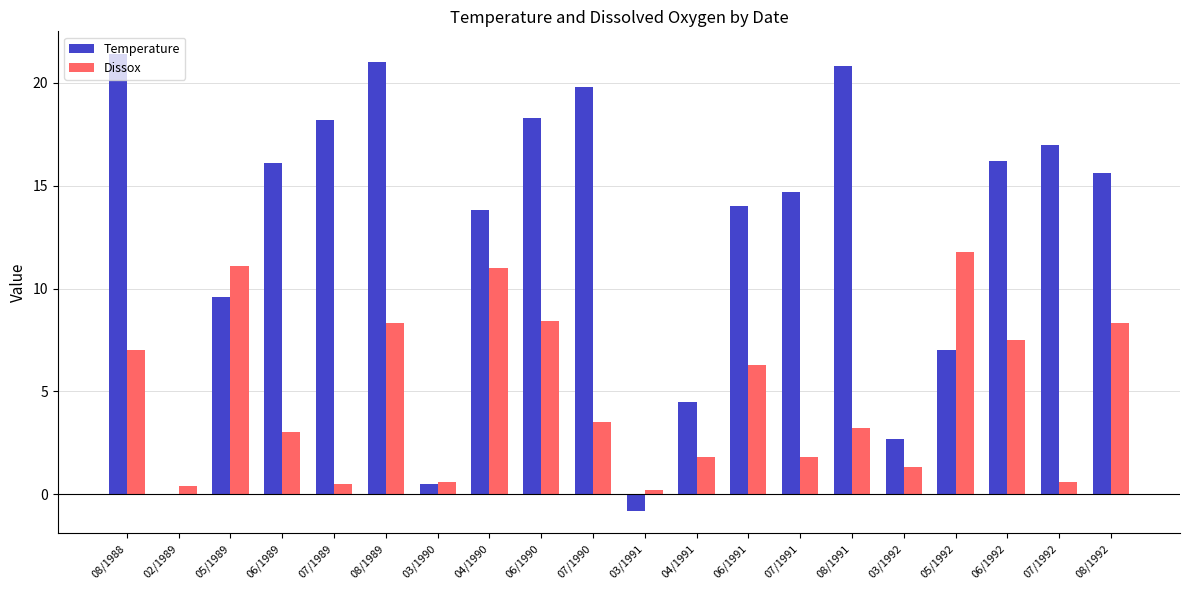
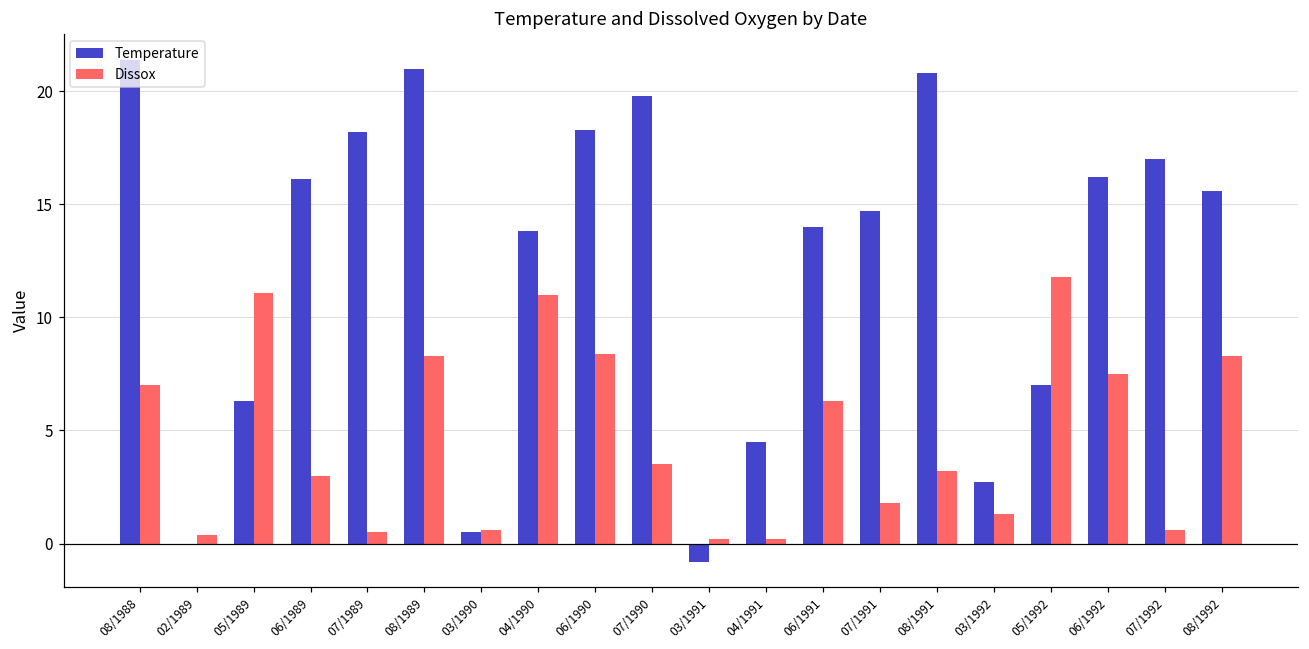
Temperature, 05/1989: 9.6 -> 6.3
Dissox, 04/1991: 1.8 -> 0.2
